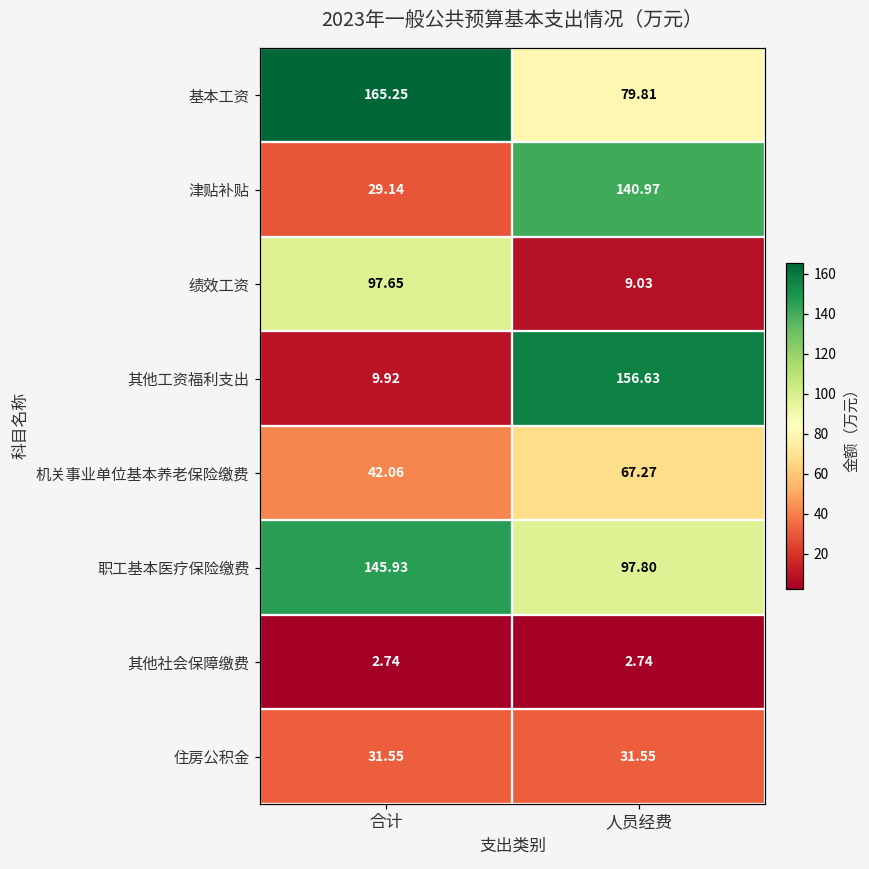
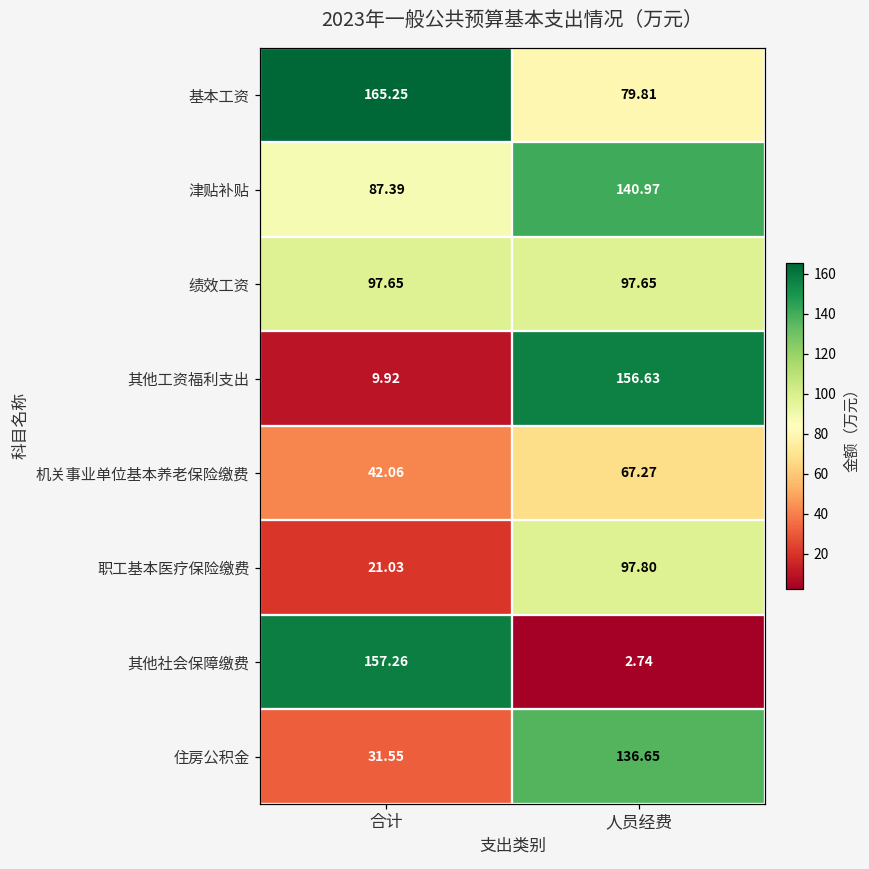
津贴补贴, 合计: 29.14 -> 87.39
绩效工资, 人员经费: 9.03 -> 97.65
职工基本医疗保险缴费, 合计: 145.93 -> 21.03
其他社会保障缴费, 合计: 2.74 -> 157.26
住房公积金, 人员经费: 31.55 -> 136.65
